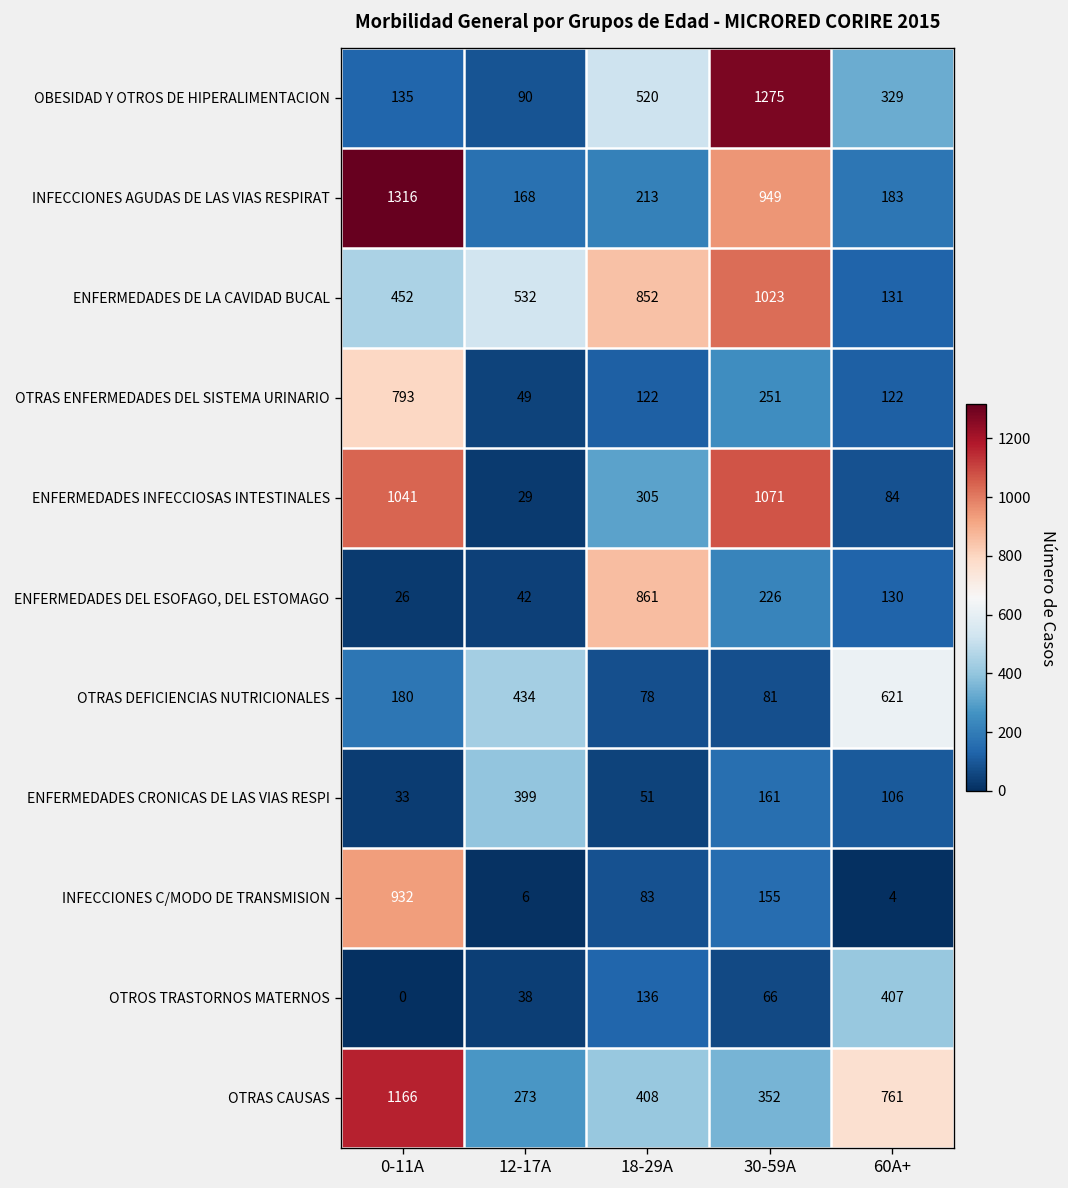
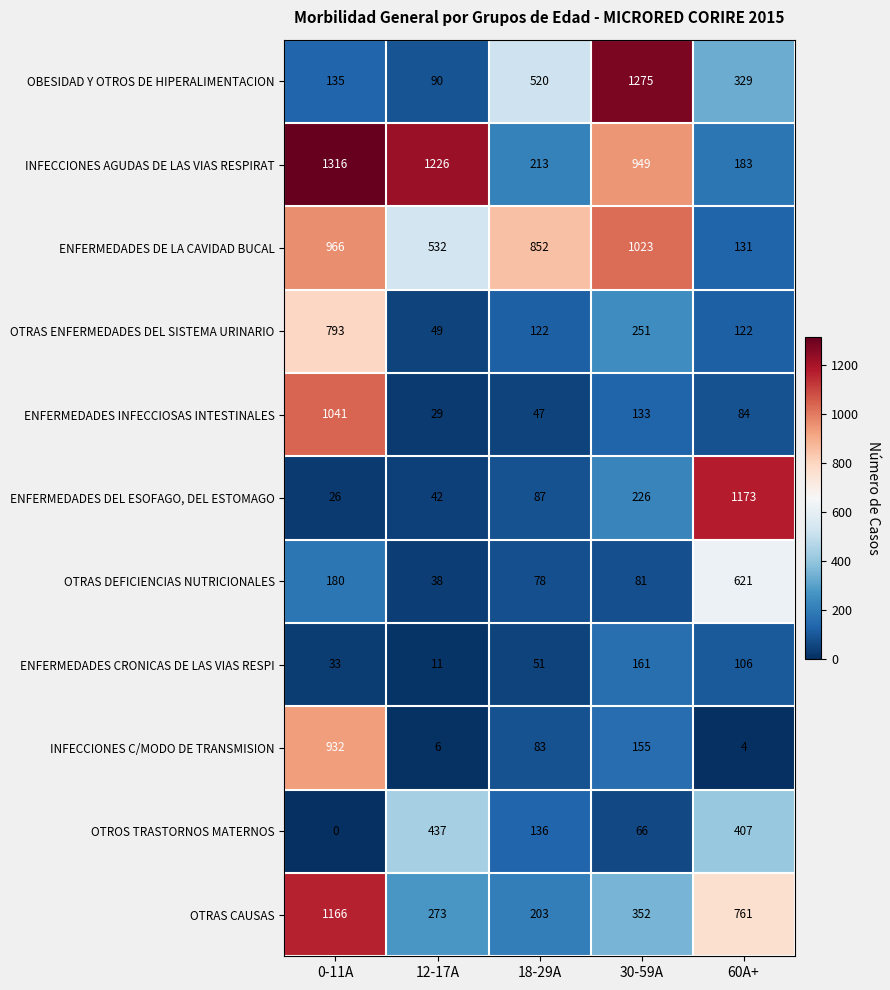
INFECCIONES AGUDAS DE LAS VIAS RESPIRAT, 12-17A: 168 -> 1226
ENFERMEDADES DE LA CAVIDAD BUCAL, 0-11A: 452 -> 966
ENFERMEDADES INFECCIOSAS INTESTINALES, 18-29A: 305 -> 47
ENFERMEDADES INFECCIOSAS INTESTINALES, 30-59A: 1071 -> 133
ENFERMEDADES DEL ESOFAGO, DEL ESTOMAGO, 18-29A: 861 -> 87
ENFERMEDADES DEL ESOFAGO, DEL ESTOMAGO, 60A+: 130 -> 1173
OTRAS DEFICIENCIAS NUTRICIONALES, 12-17A: 434 -> 38
ENFERMEDADES CRONICAS DE LAS VIAS RESPI, 12-17A: 399 -> 11
OTROS TRASTORNOS MATERNOS, 12-17A: 38 -> 437
OTRAS CAUSAS, 18-29A: 408 -> 203
